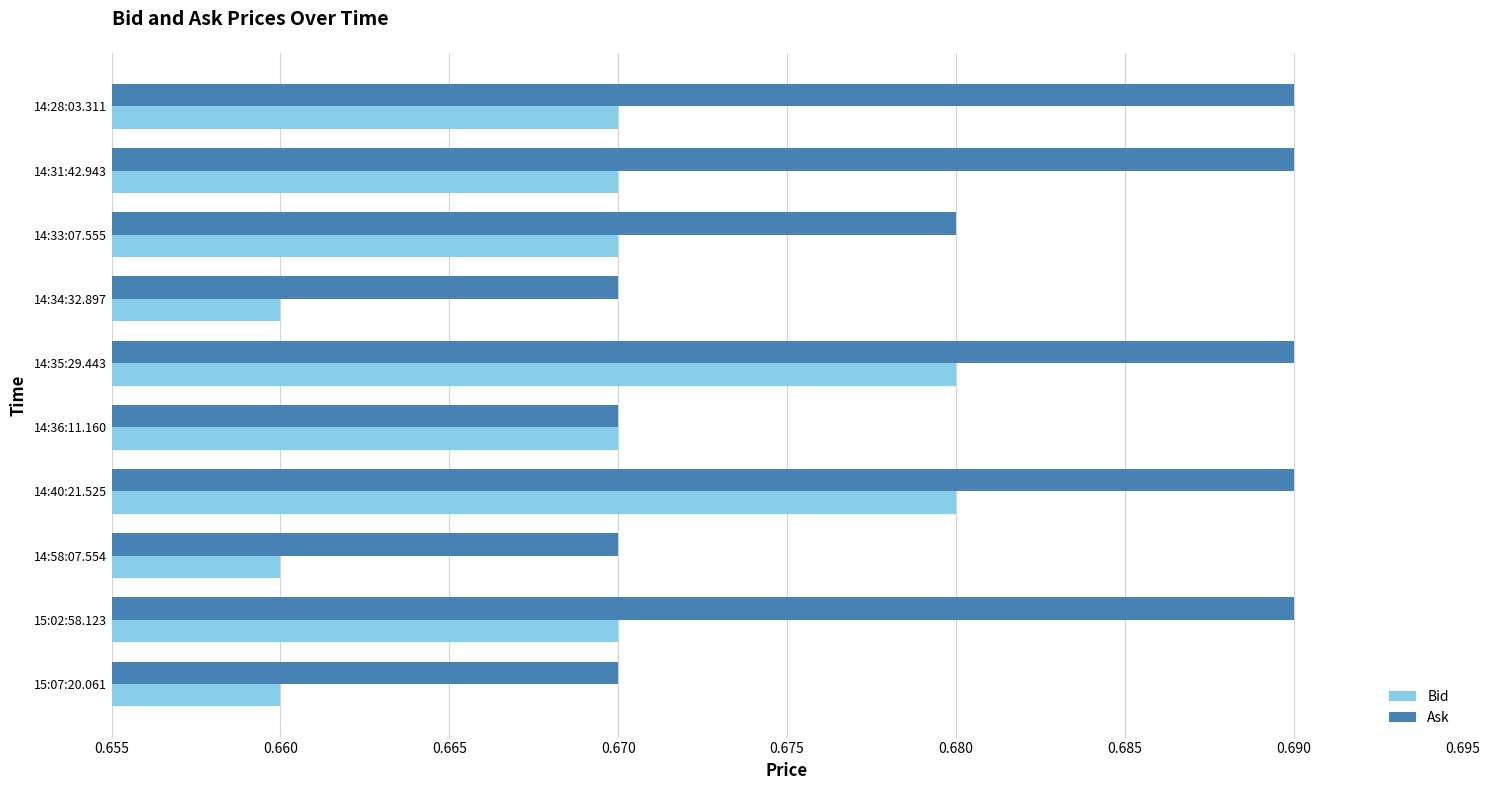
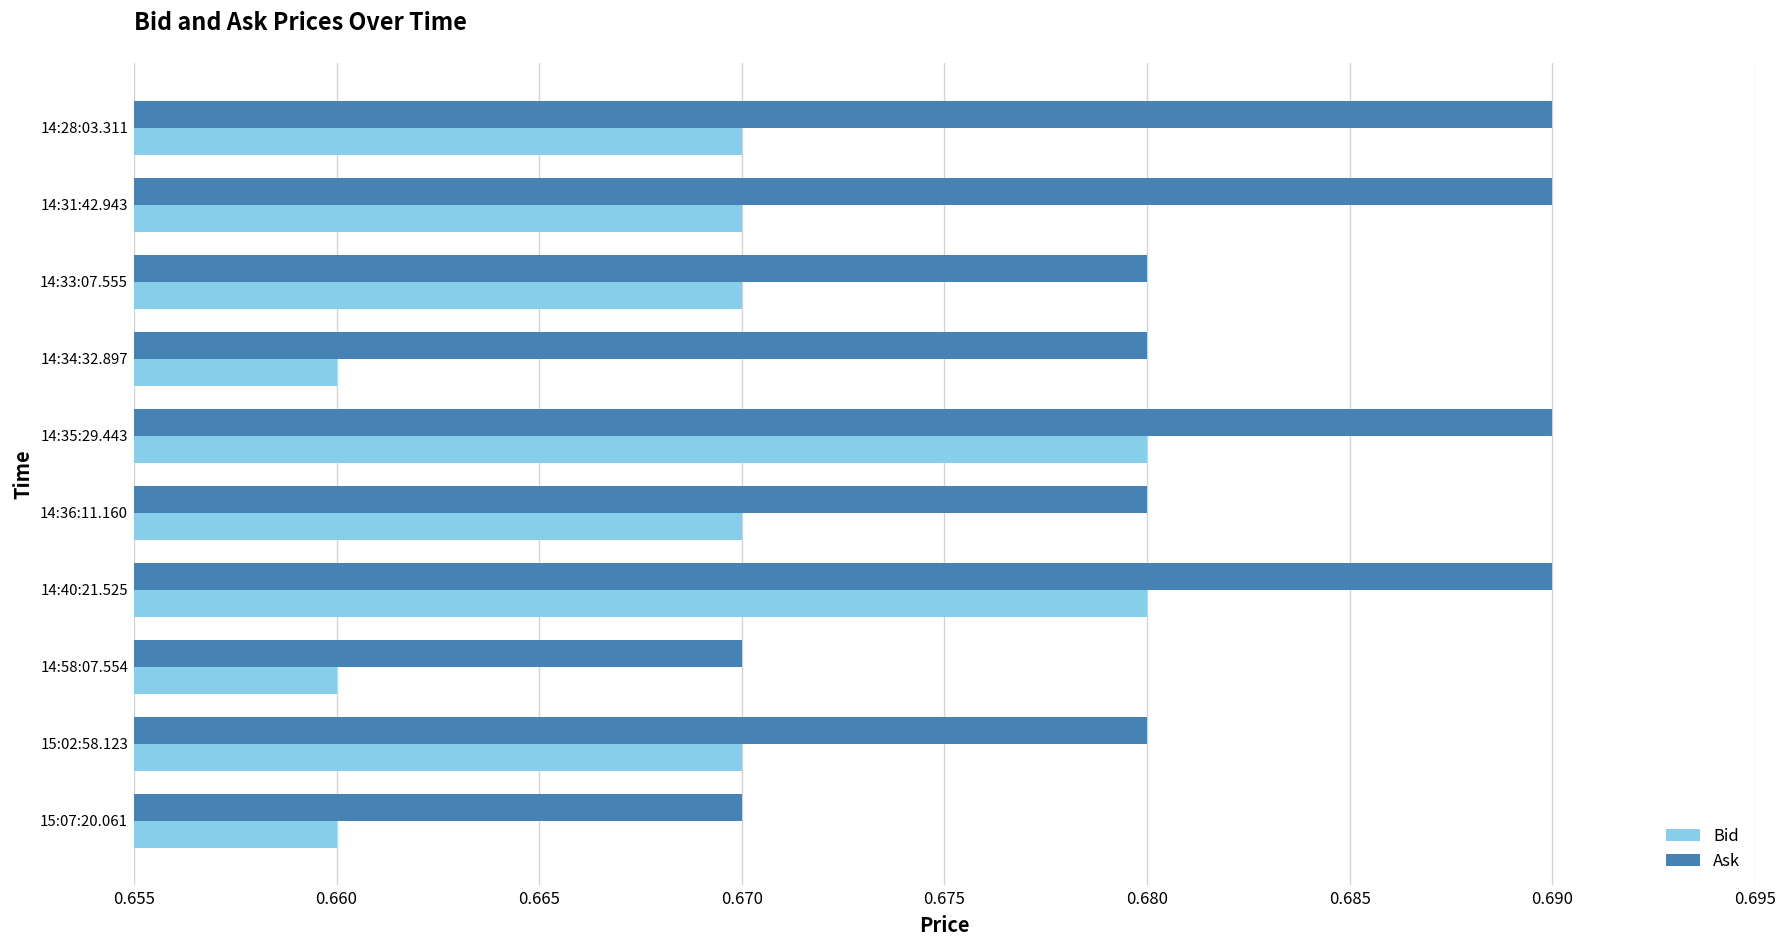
Ask, 14:34:32.897: 0.67 -> 0.68
Ask, 14:36:11.160: 0.67 -> 0.68
Ask, 15:02:58.123: 0.69 -> 0.68
